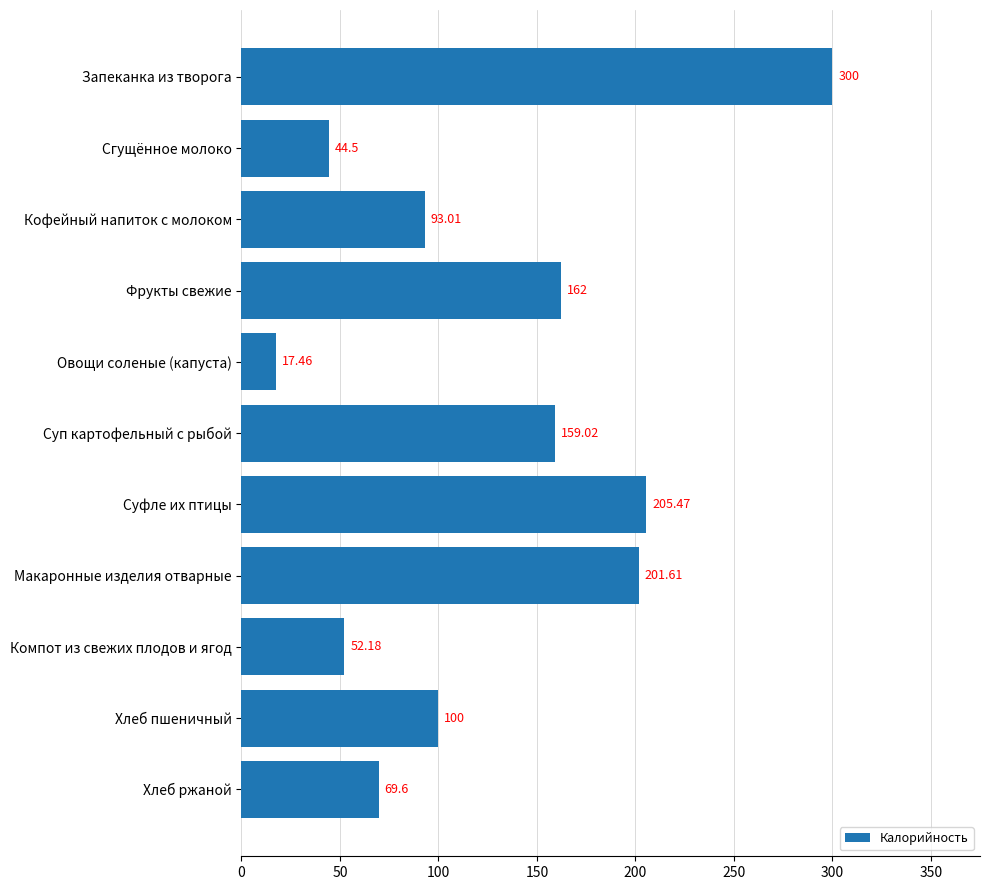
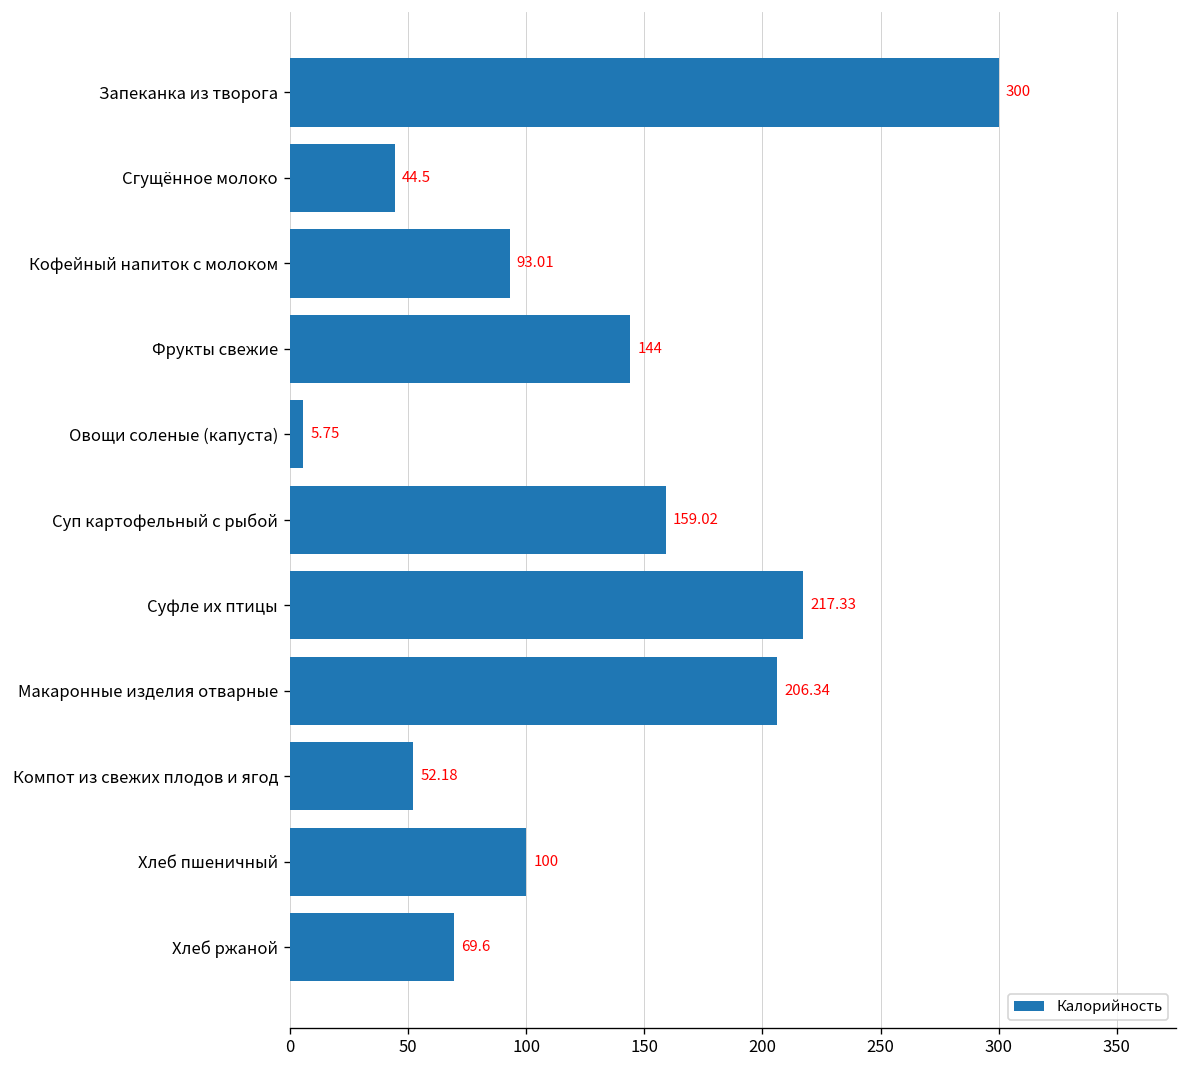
Фрукты свежие: 162 -> 144
Овощи соленые (капуста): 17.46 -> 5.75
Суфле их птицы: 205.47 -> 217.33
Макаронные изделия отварные: 201.61 -> 206.34
